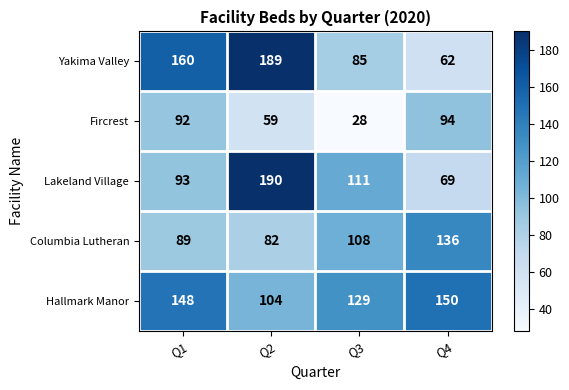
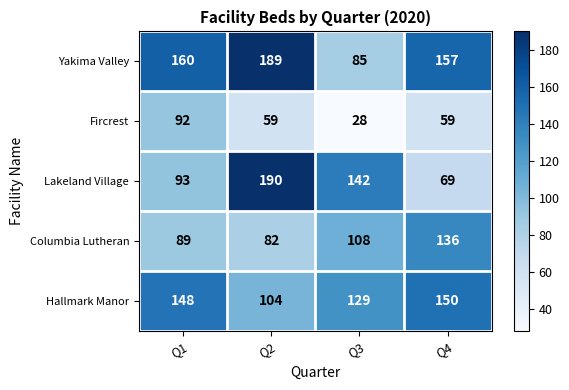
Yakima Valley, Q4: 62 -> 157
Fircrest, Q4: 94 -> 59
Lakeland Village, Q3: 111 -> 142
